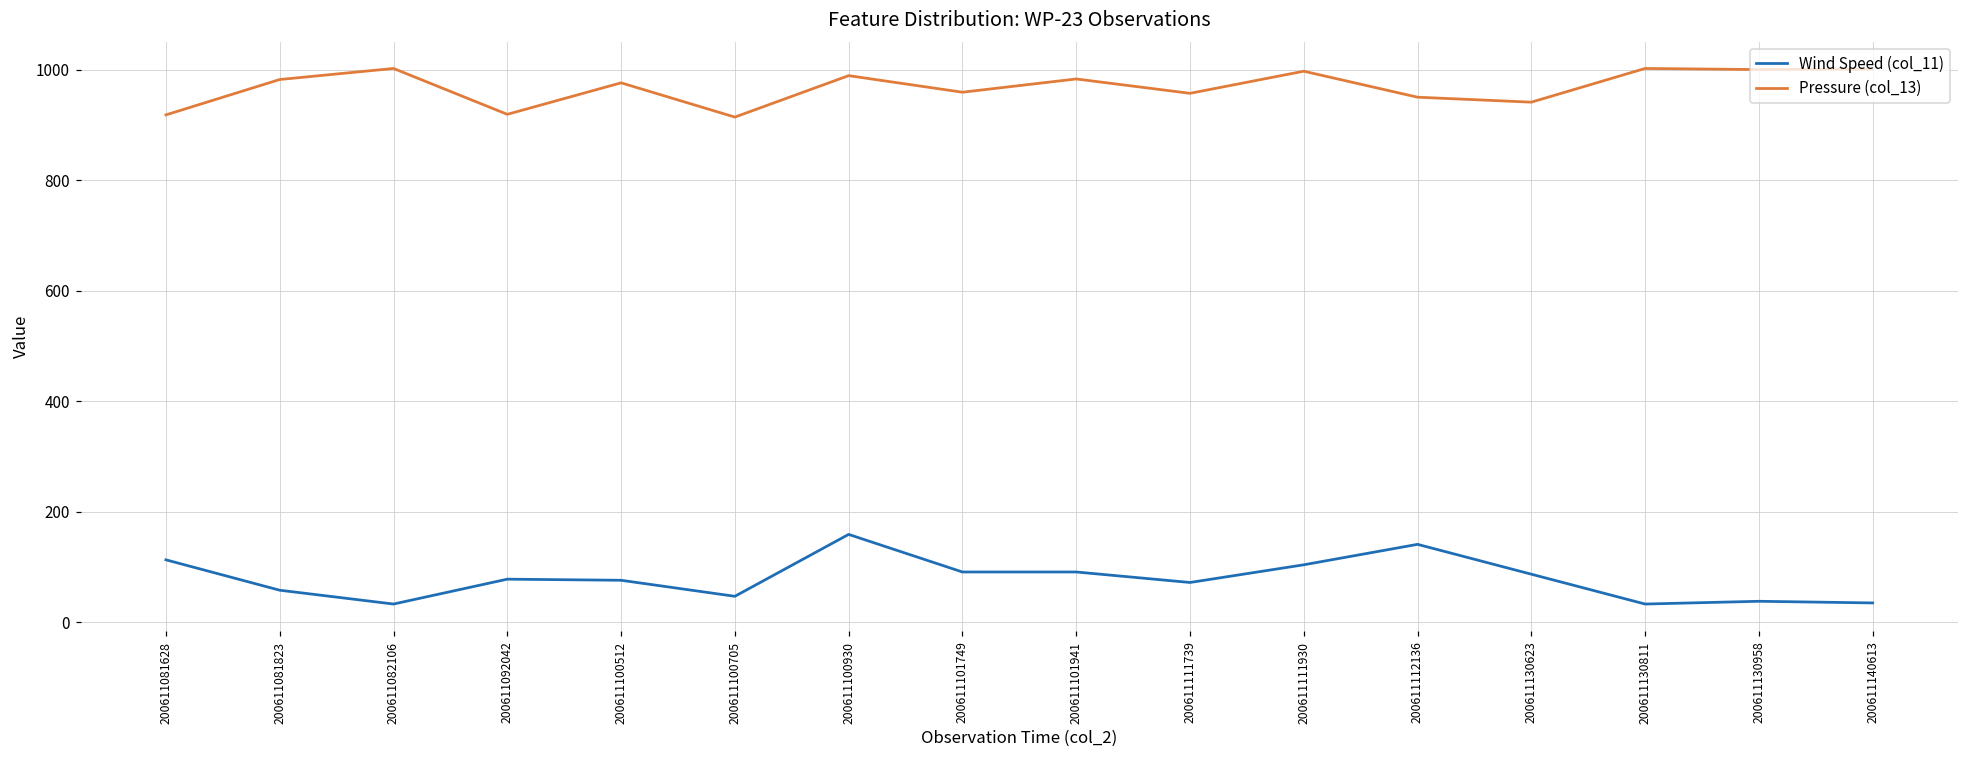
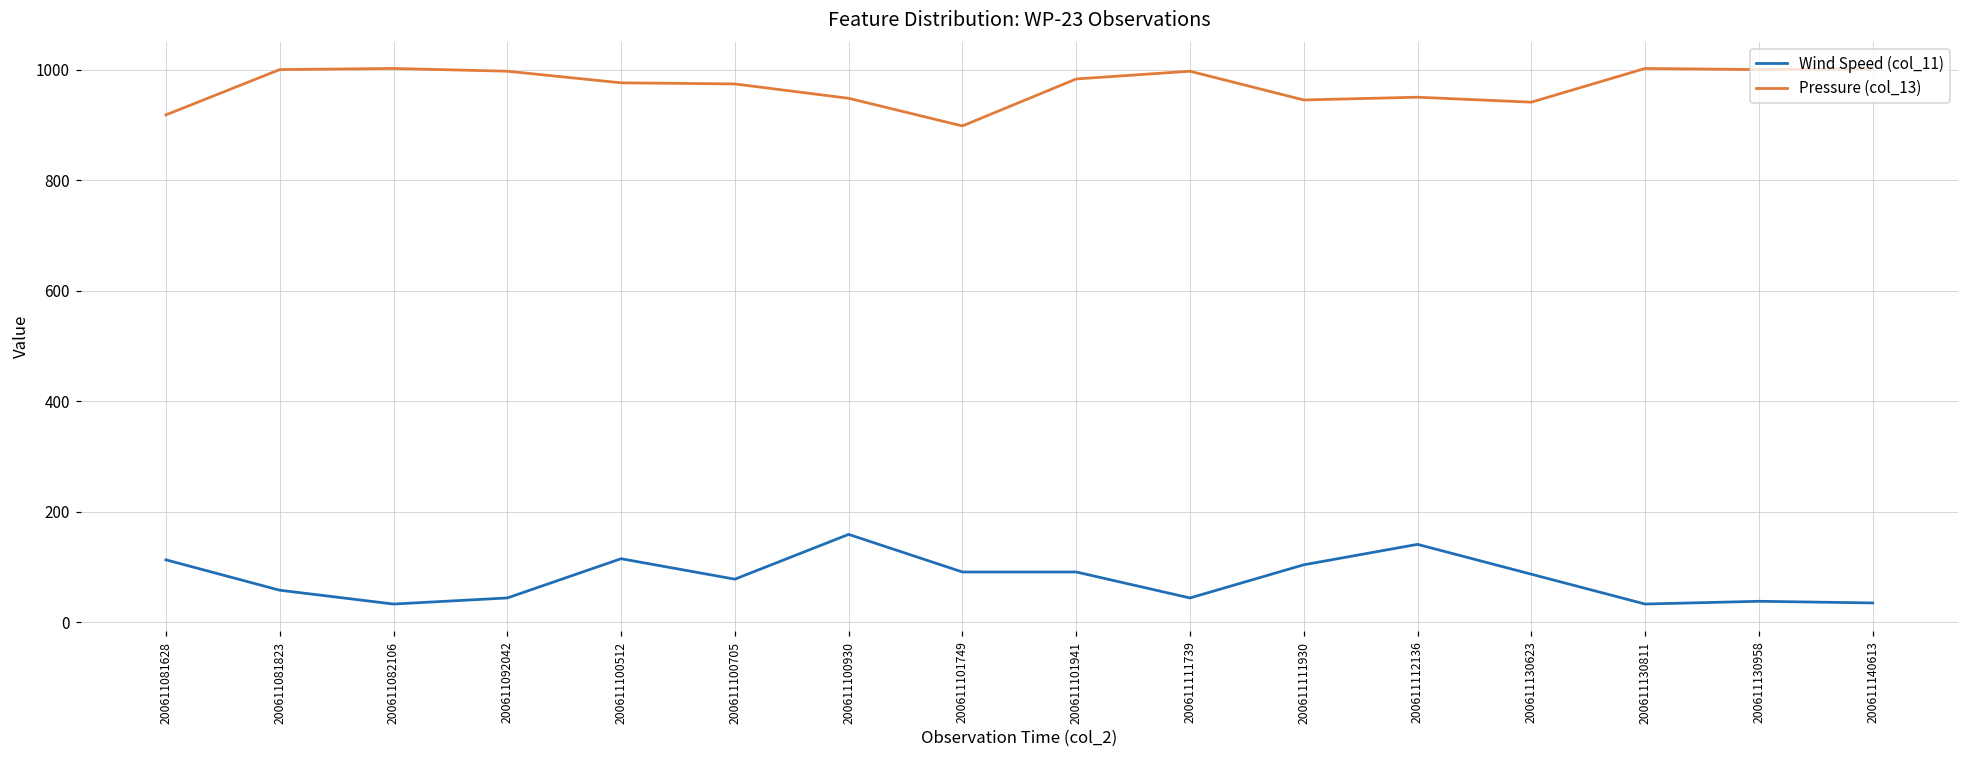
Pressure (col_13), 200611081823: 980 -> 1000
Wind Speed (col_11), 200611092042: 80 -> 40
Pressure (col_13), 200611092042: 920 -> 1000
Wind Speed (col_11), 200611100512: 80 -> 120
Wind Speed (col_11), 200611100705: 50 -> 80
Pressure (col_13), 200611100705: 910 -> 970
Pressure (col_13), 200611100930: 990 -> 950
Pressure (col_13), 200611101749: 960 -> 900
Wind Speed (col_11), 200611111739: 70 -> 40
Pressure (col_13), 200611111739: 960 -> 1000
Pressure (col_13), 200611111930: 1000 -> 950
